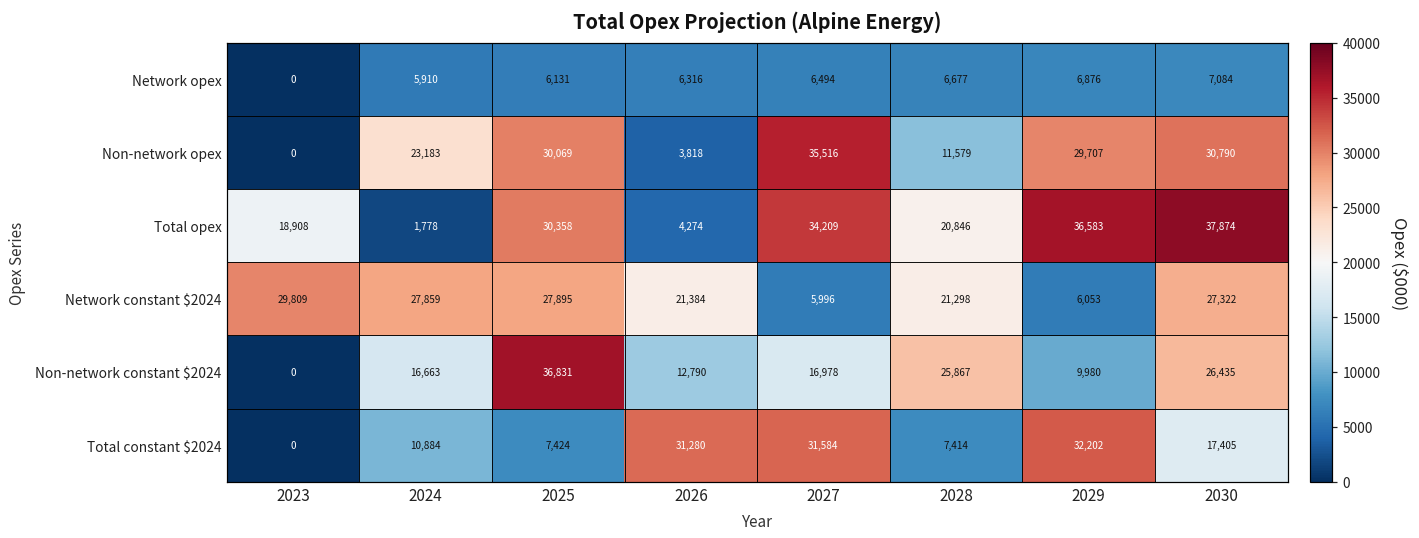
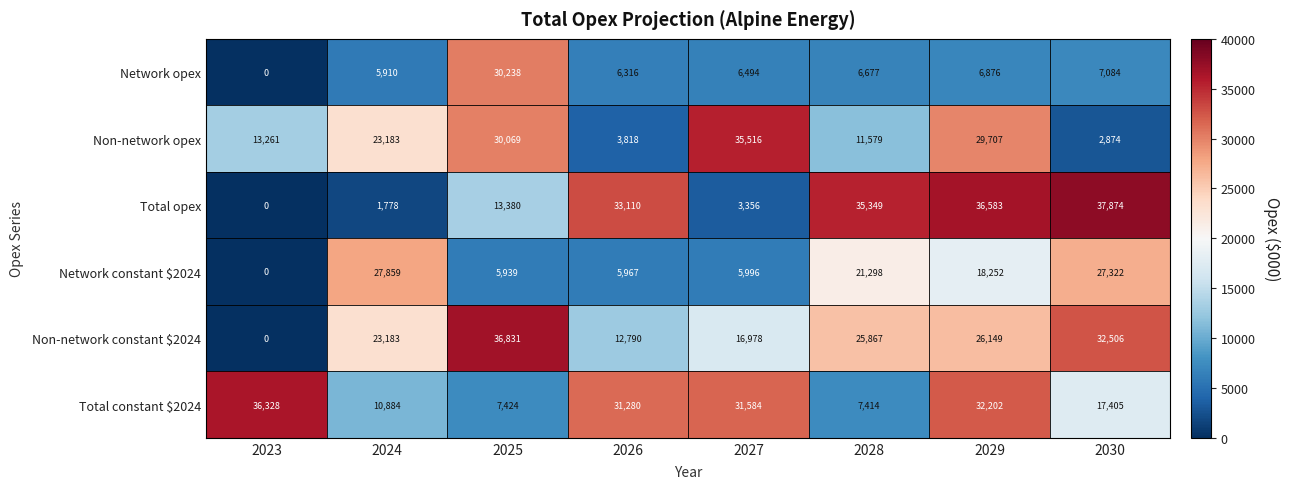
Network opex, 2025: 6,131 -> 30,238
Non-network opex, 2023: 0 -> 13,261
Non-network opex, 2030: 30,790 -> 2,874
Total opex, 2023: 18,908 -> 0
Total opex, 2025: 30,358 -> 13,380
Total opex, 2026: 4,274 -> 33,110
Total opex, 2027: 34,209 -> 3,356
Total opex, 2028: 20,846 -> 35,349
Network constant $2024, 2023: 29,809 -> 0
Network constant $2024, 2025: 27,895 -> 5,939
Network constant $2024, 2026: 21,384 -> 5,967
Network constant $2024, 2029: 6,053 -> 18,252
Non-network constant $2024, 2024: 16,663 -> 23,183
Non-network constant $2024, 2029: 9,980 -> 26,149
Non-network constant $2024, 2030: 26,435 -> 32,506
Total constant $2024, 2023: 0 -> 36,328
